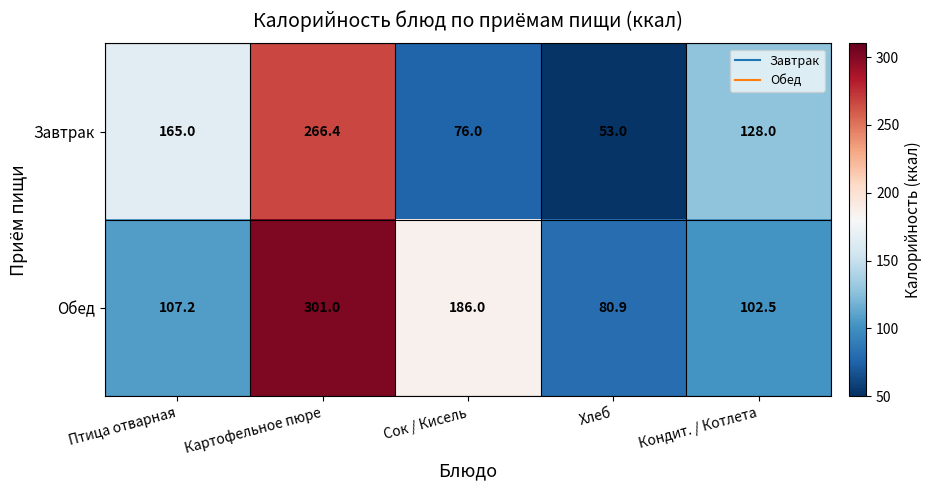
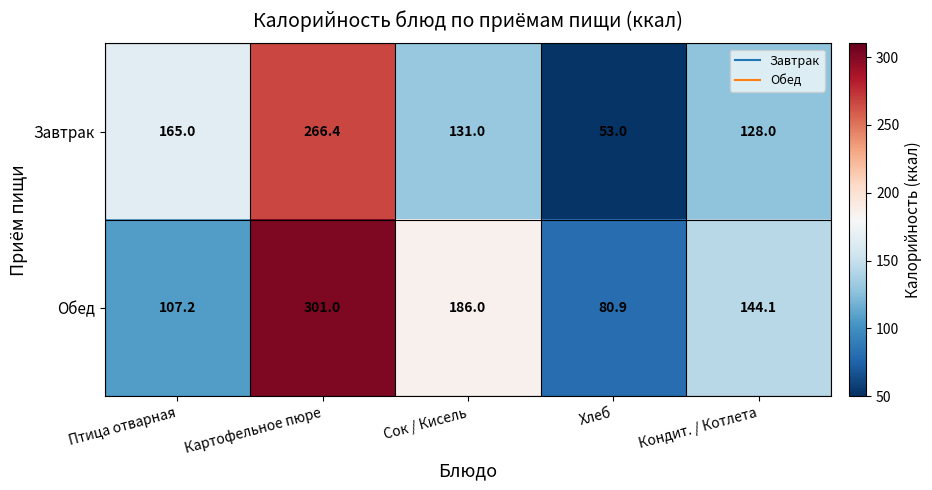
Завтрак, Сок / Кисель: 76.0 -> 131.0
Обед, Кондит. / Котлета: 102.5 -> 144.1
